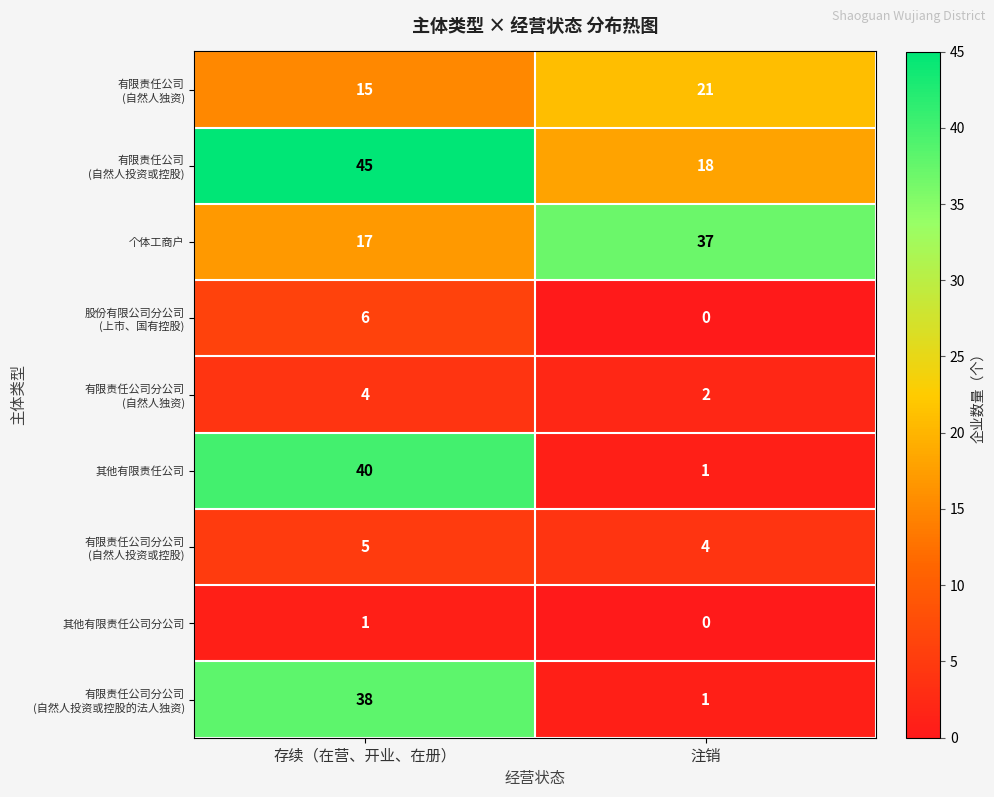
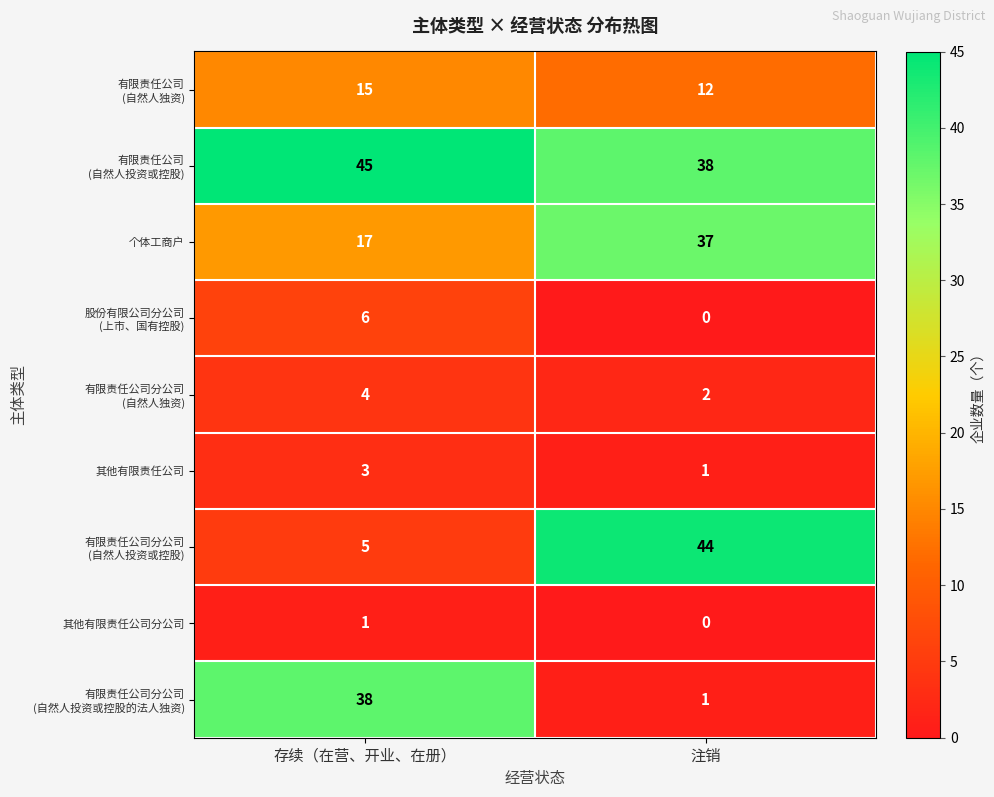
有限责任公司 (自然人独资), 注销: 21 -> 12
有限责任公司 (自然人投资或控股), 注销: 18 -> 38
其他有限责任公司, 存续（在营、开业、在册）: 40 -> 3
有限责任公司分公司 (自然人投资或控股), 注销: 4 -> 44
